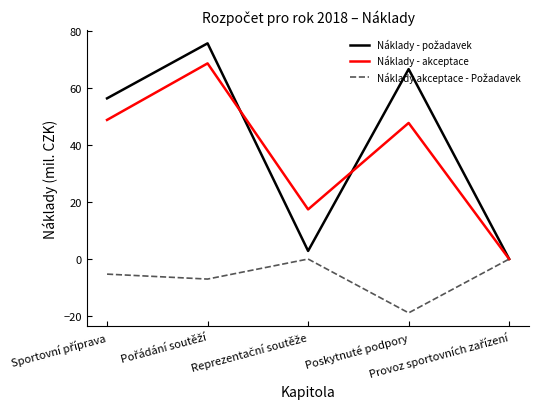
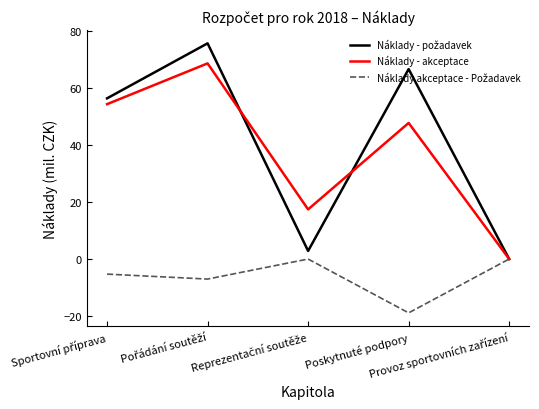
Náklady - akceptace, Sportovní příprava: 49 -> 54
